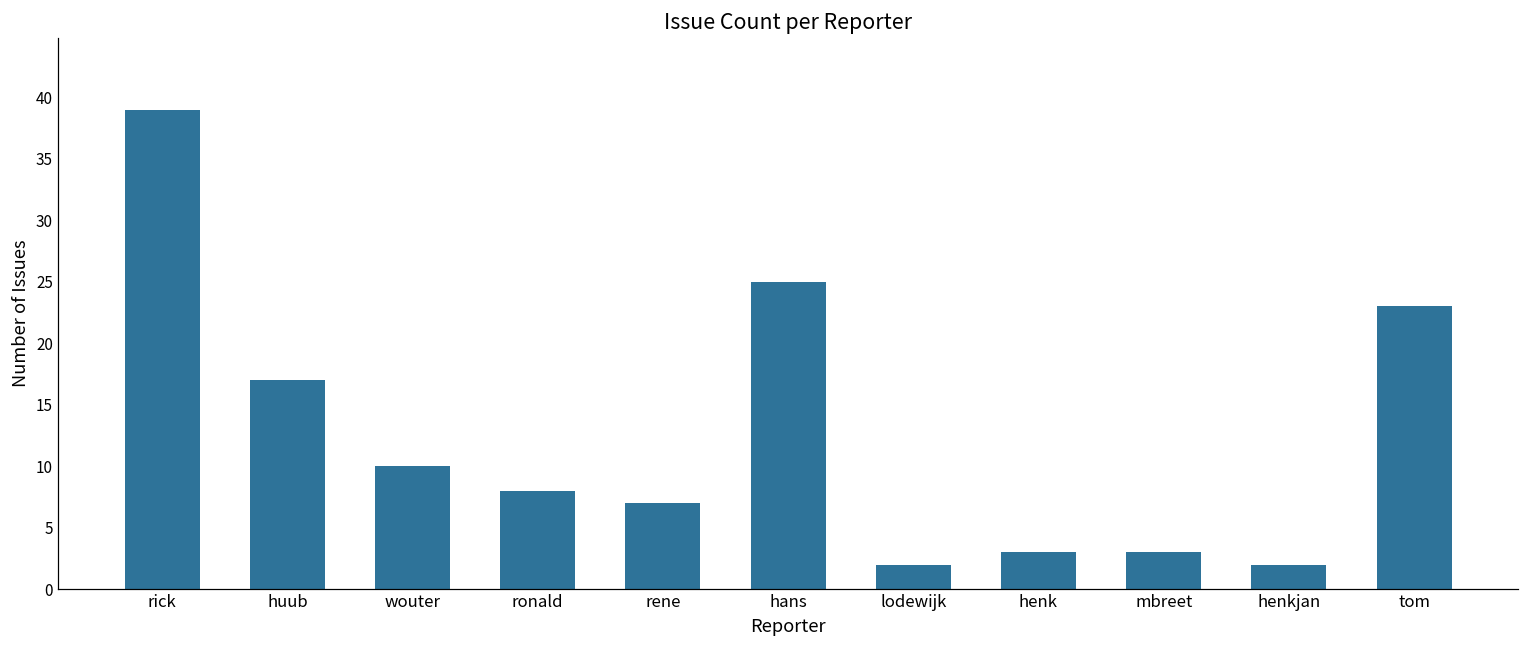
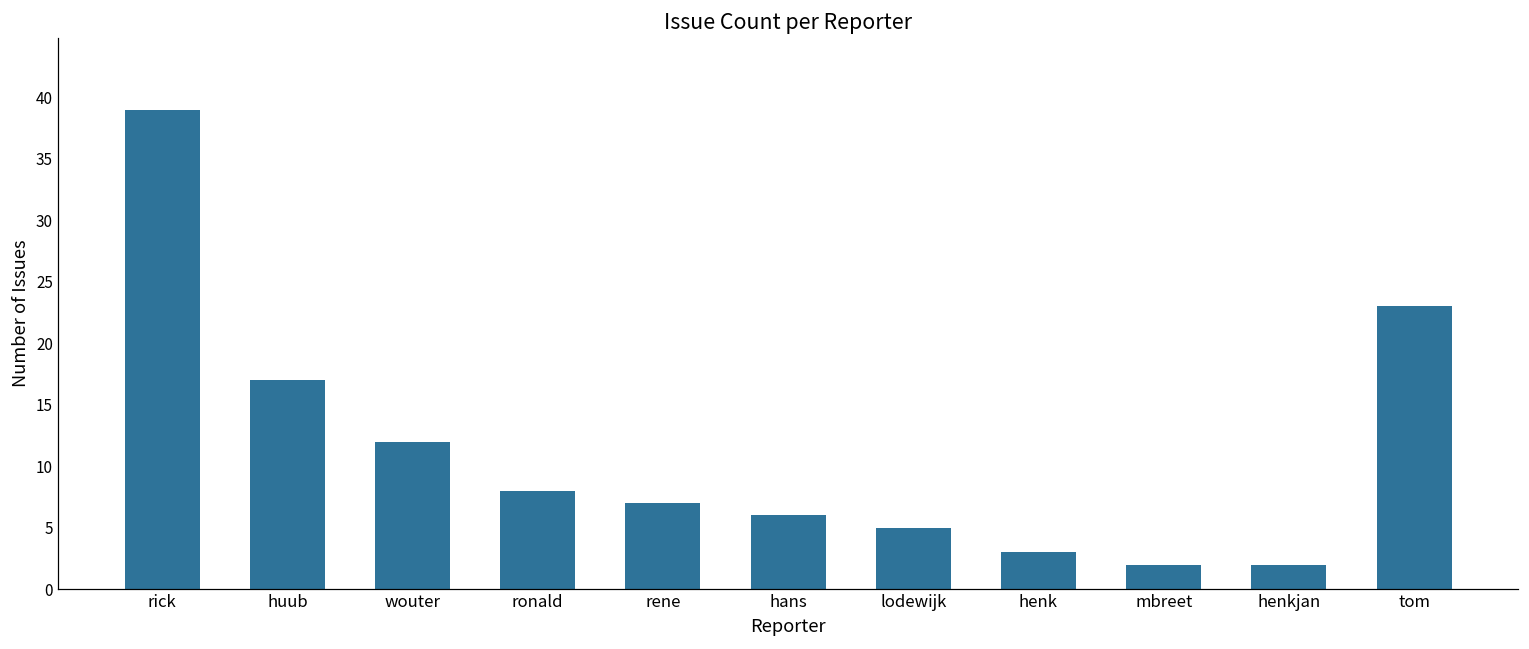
wouter: 10 -> 12
hans: 25 -> 6
lodewijk: 2 -> 5
mbreet: 3 -> 2
